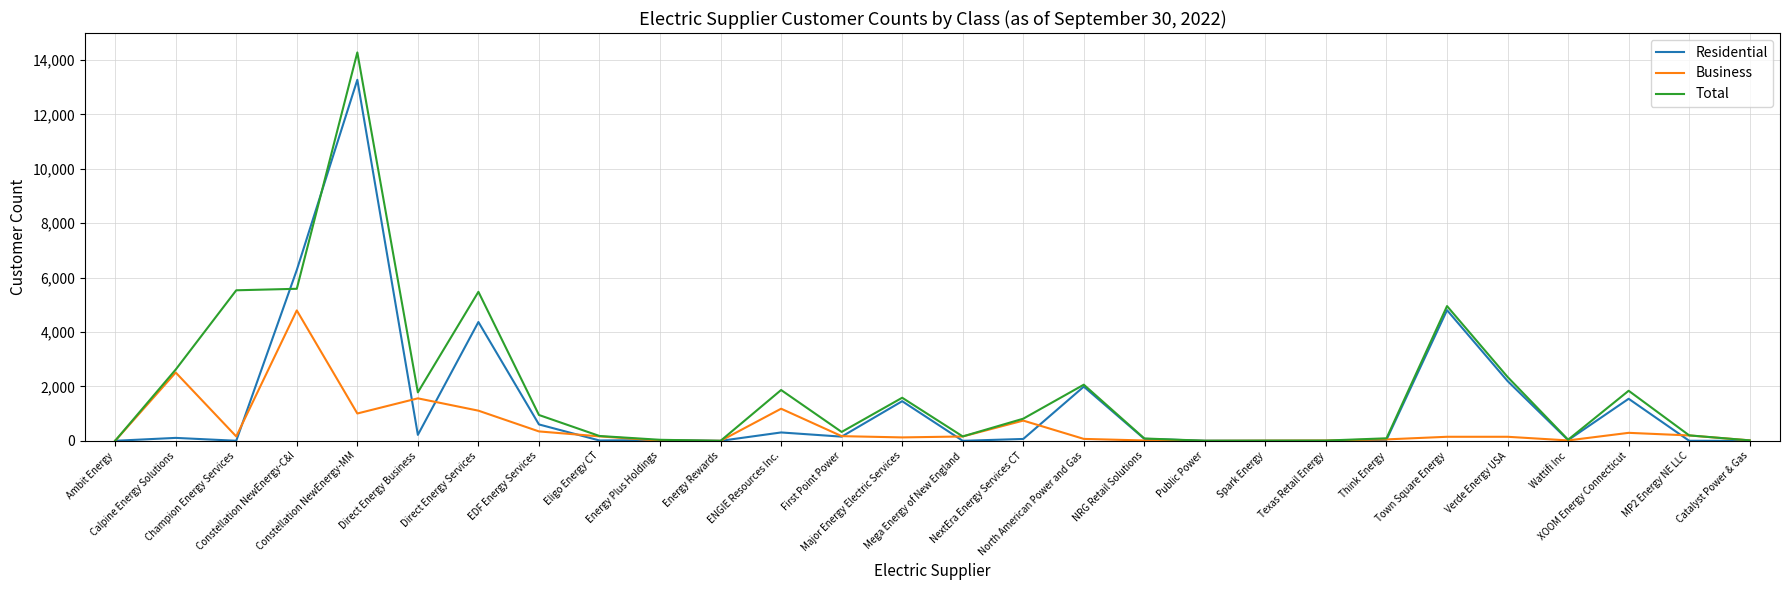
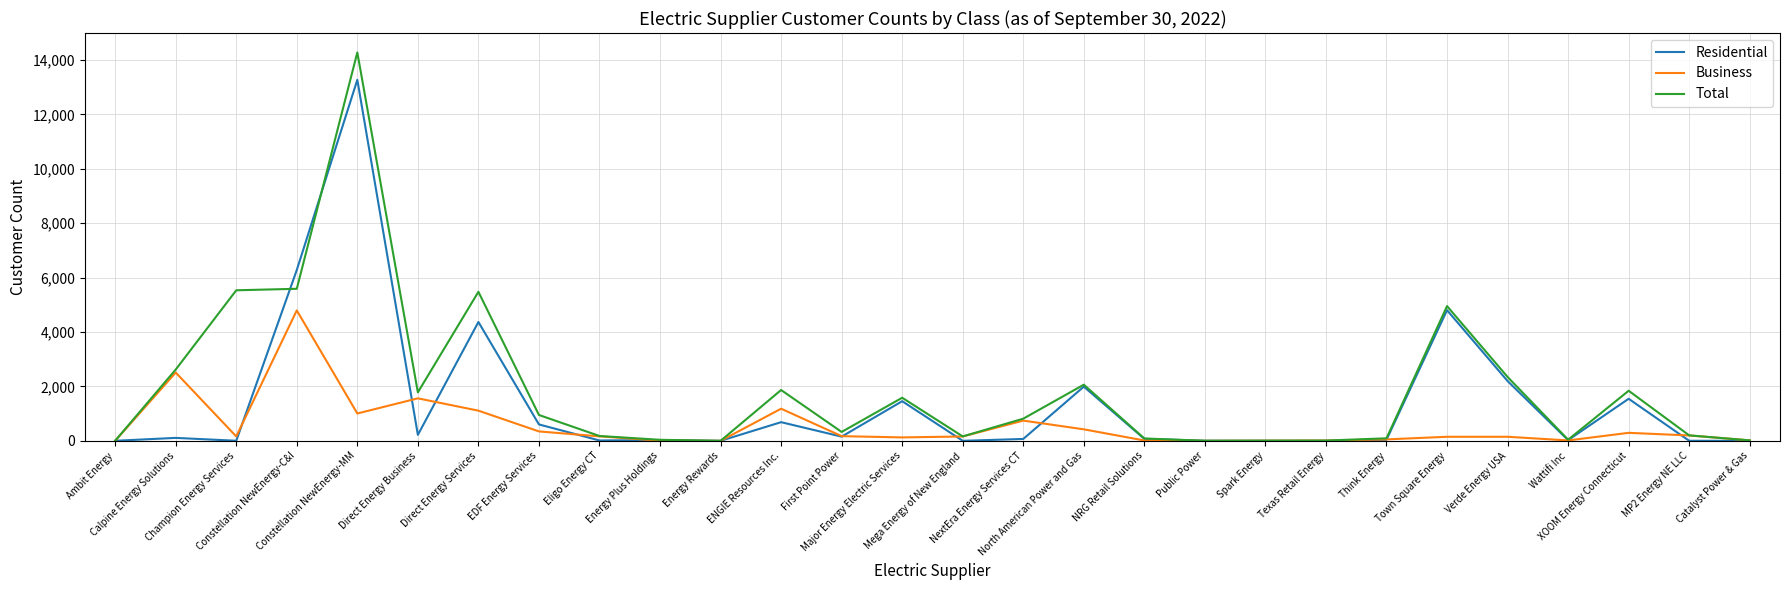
Residential, ENGIE Resources Inc.: 300 -> 700
Business, North American Power and Gas: 100 -> 400
